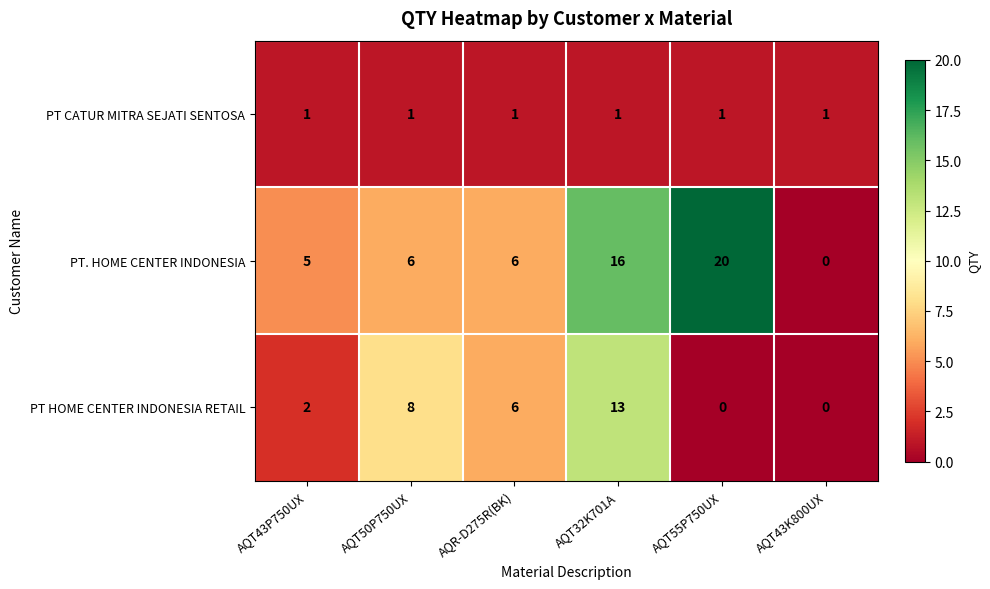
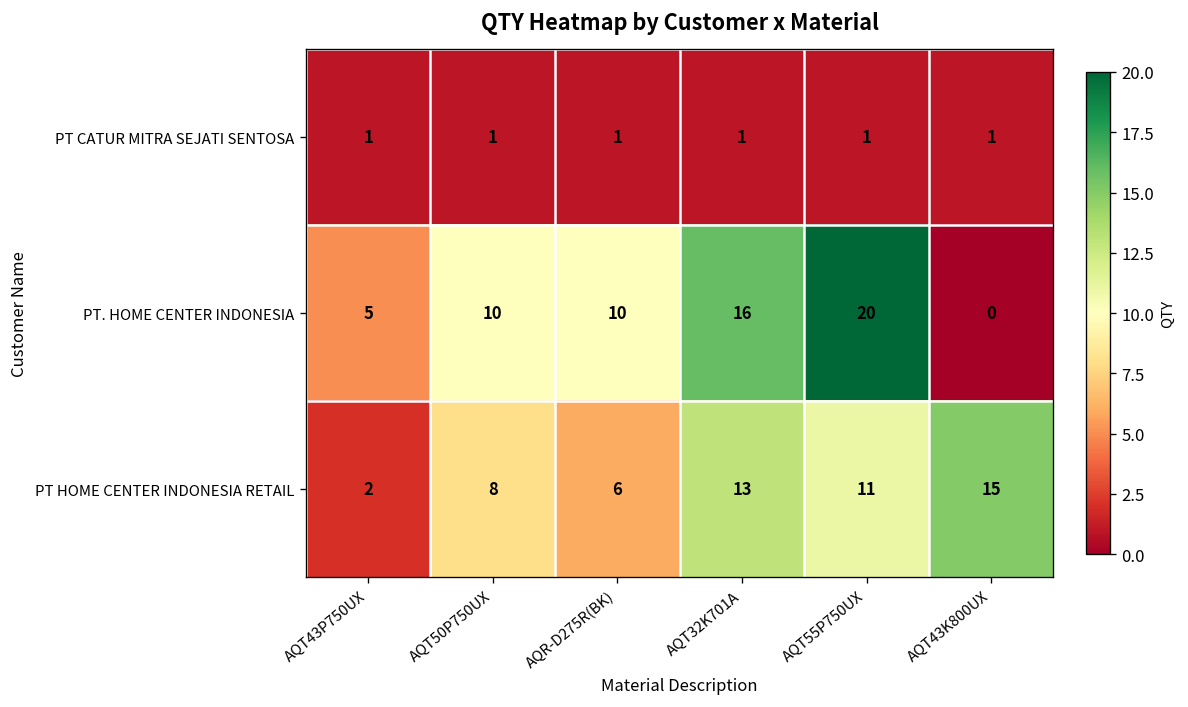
PT. HOME CENTER INDONESIA, AQT50P750UX: 6 -> 10
PT. HOME CENTER INDONESIA, AQR-D275R(BK): 6 -> 10
PT HOME CENTER INDONESIA RETAIL, AQT55P750UX: 0 -> 11
PT HOME CENTER INDONESIA RETAIL, AQT43K800UX: 0 -> 15
